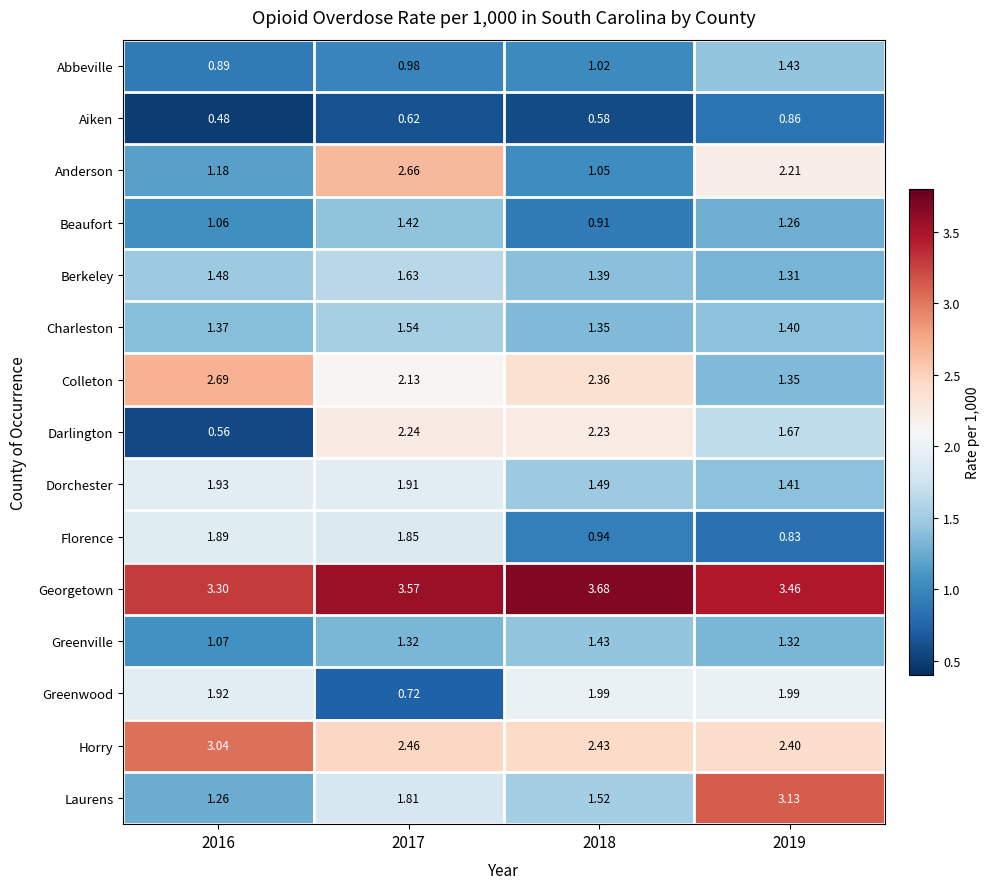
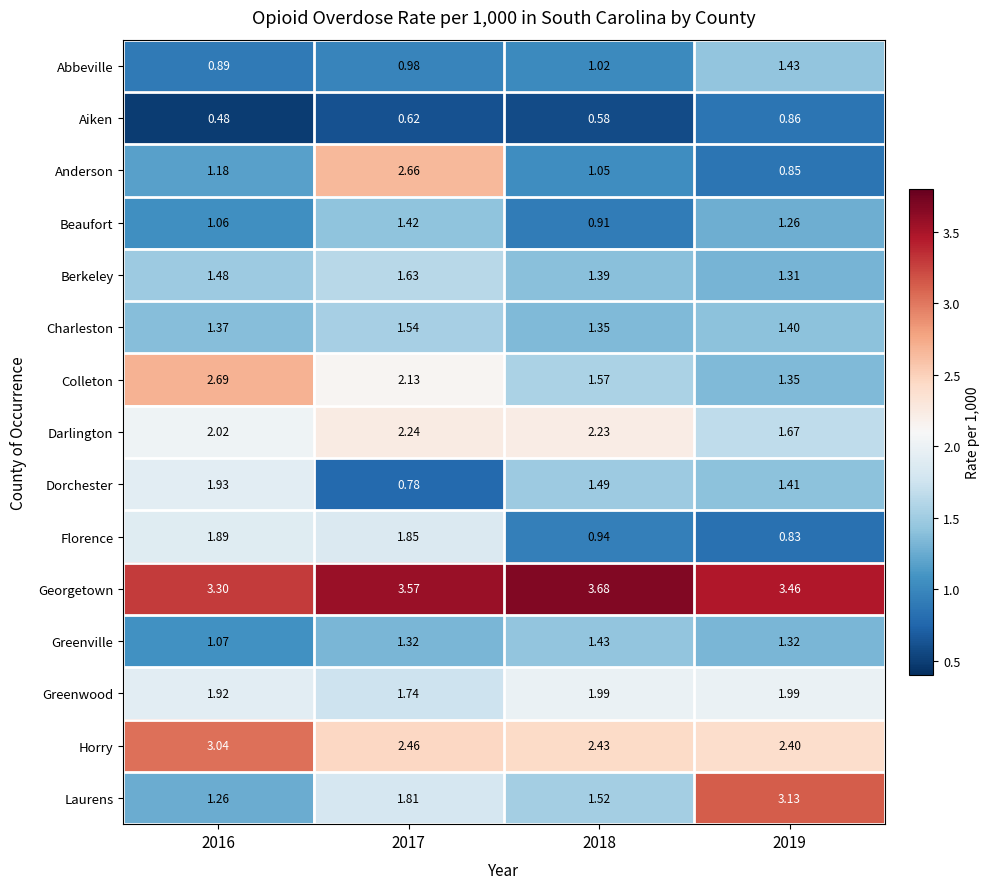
Anderson, 2019: 2.21 -> 0.85
Colleton, 2018: 2.36 -> 1.57
Darlington, 2016: 0.56 -> 2.02
Dorchester, 2017: 1.91 -> 0.78
Greenwood, 2017: 0.72 -> 1.74
